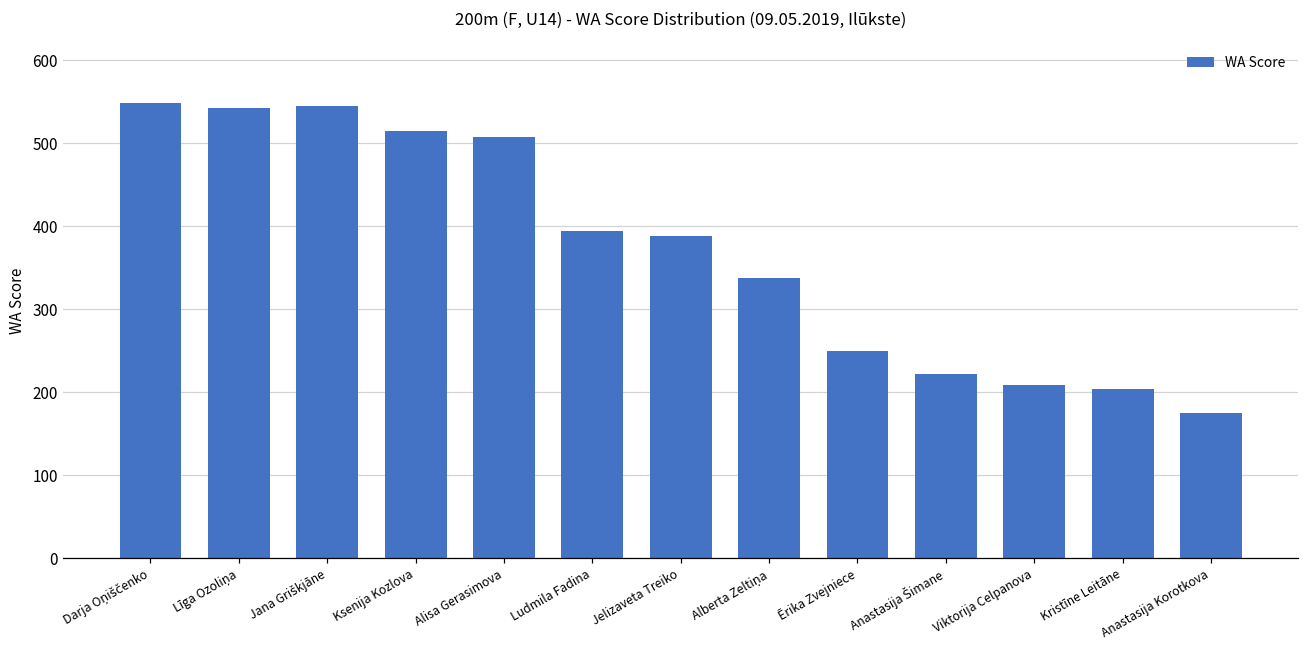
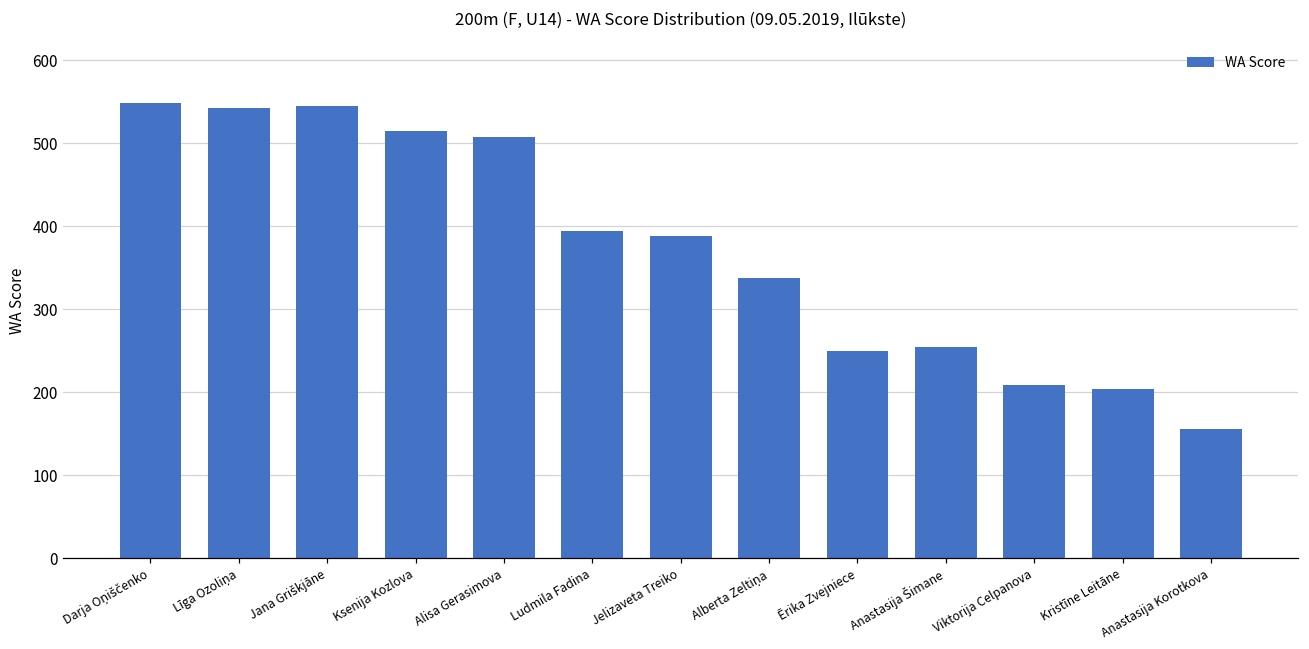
Anastasija Šimane: 220 -> 250
Anastasija Korotkova: 180 -> 160
